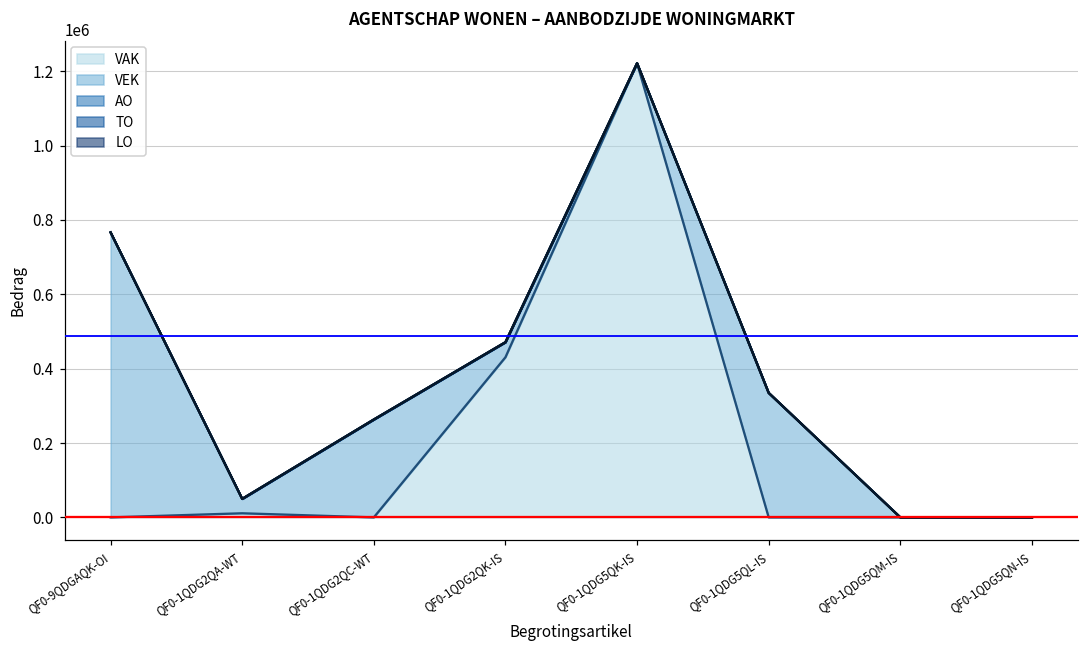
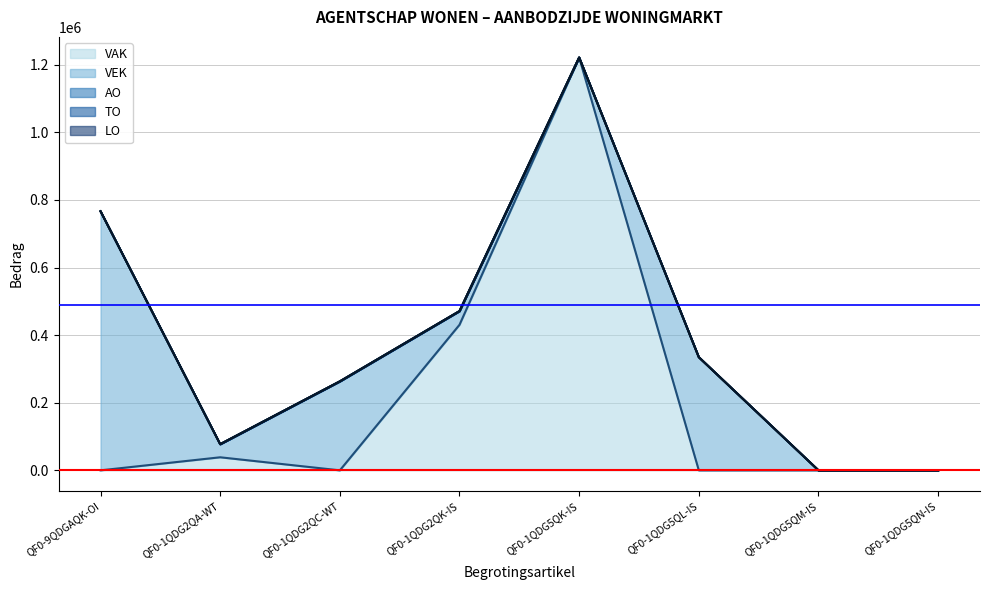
VAK, QF0-1QDG2QA-WT: 10000 -> 40000
